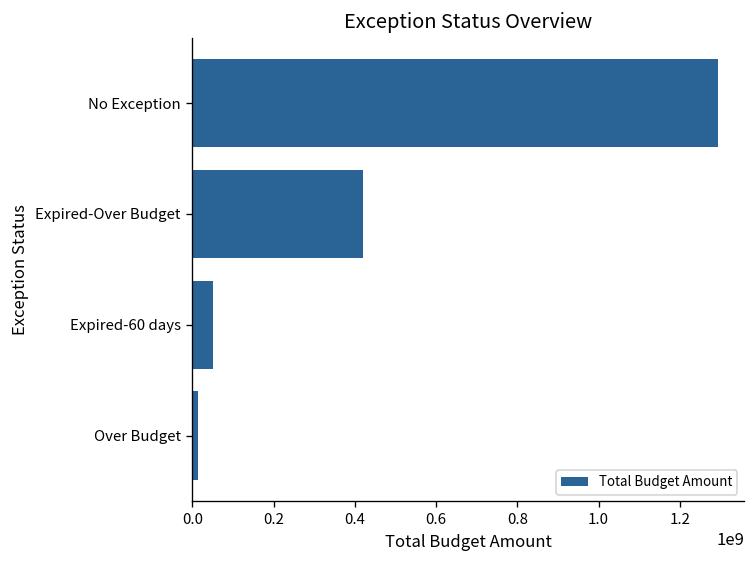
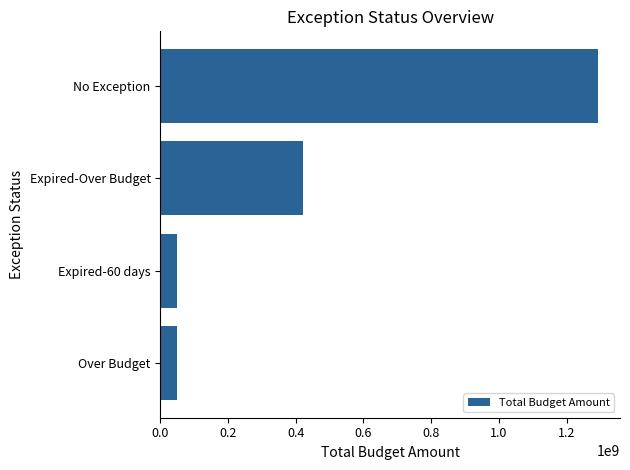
Over Budget: 10000000 -> 50000000
